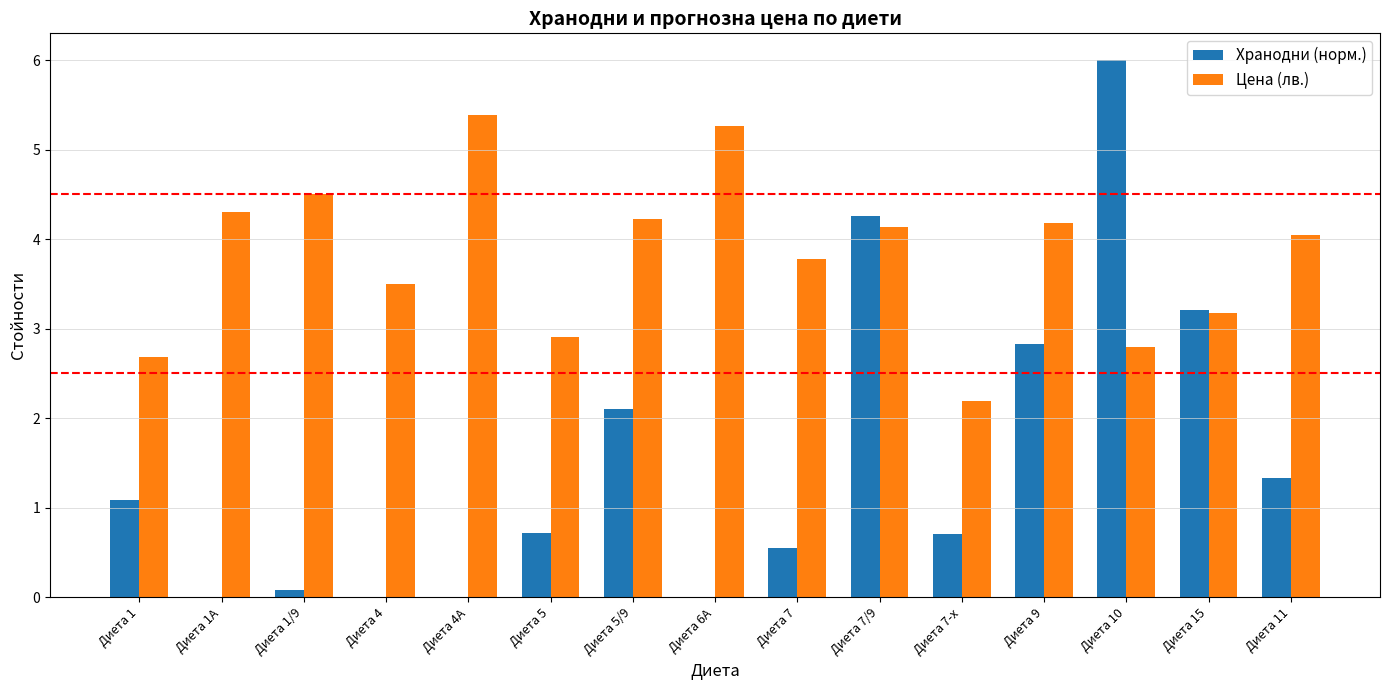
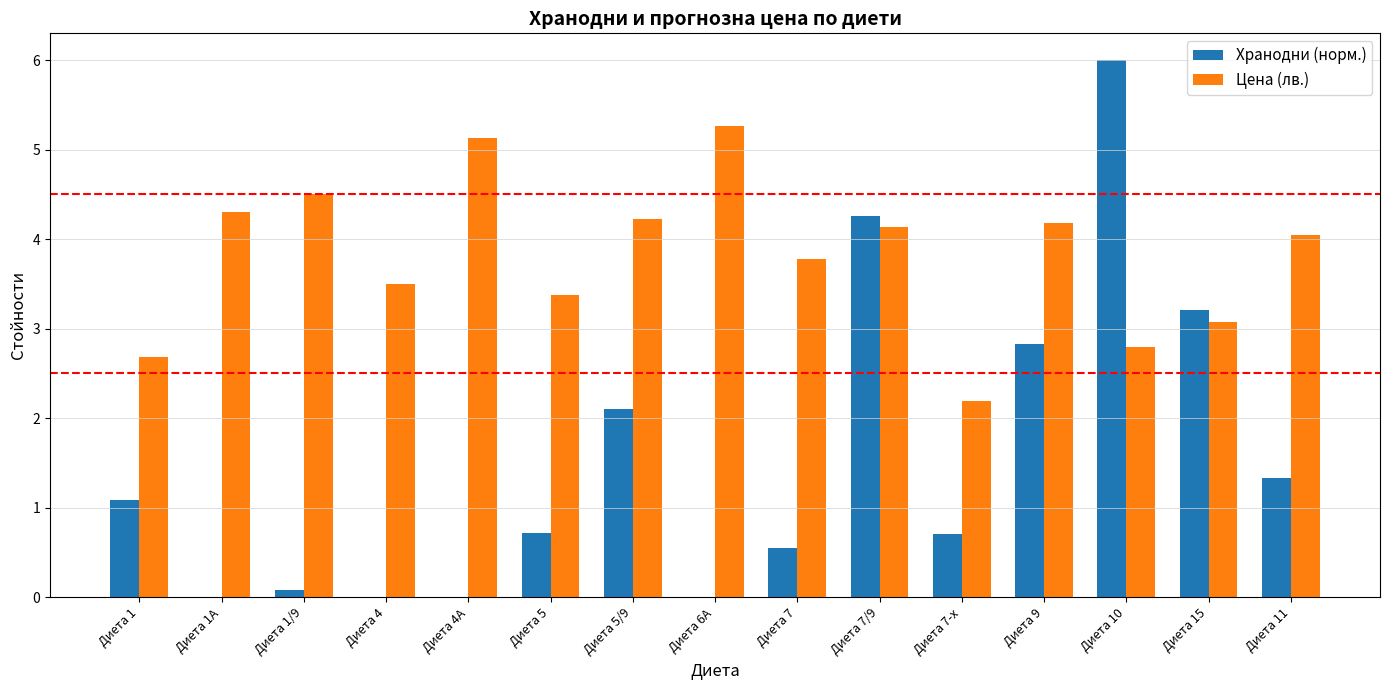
Цена (лв.), Диета 4А: 5.4 -> 5.1
Цена (лв.), Диета 5: 2.9 -> 3.4
Цена (лв.), Диета 15: 3.2 -> 3.1
